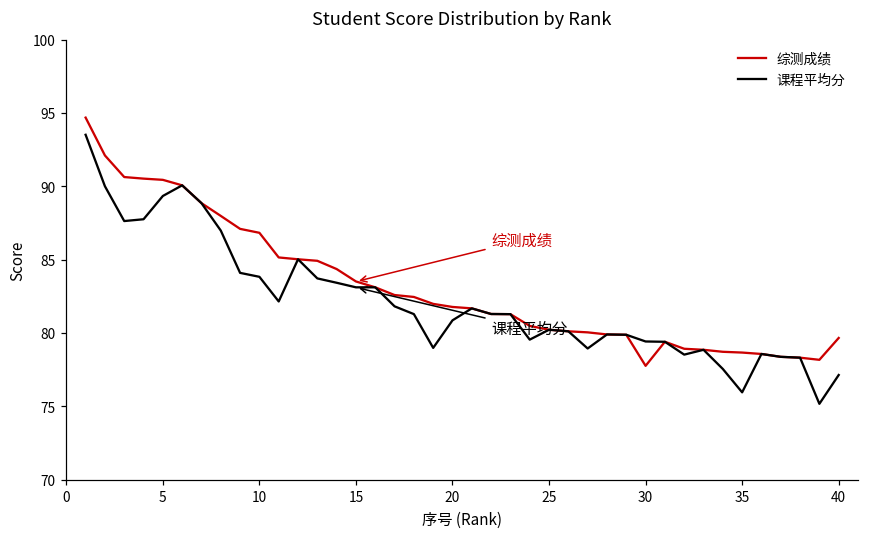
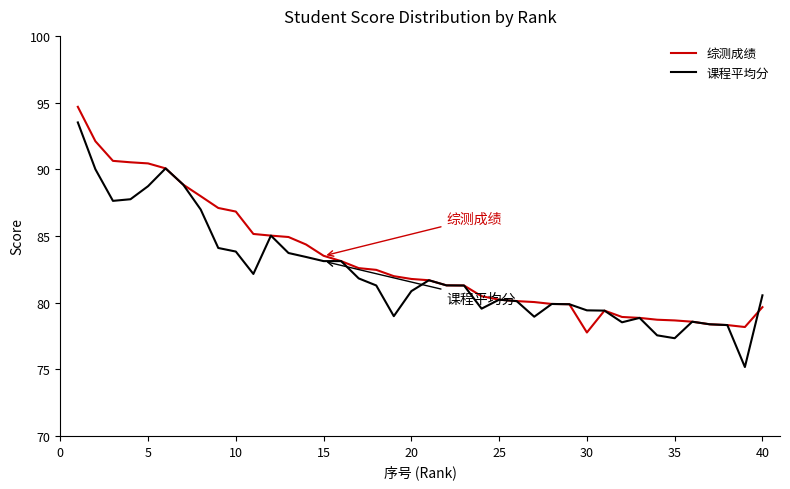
课程平均分, 5: 89.3 -> 88.7
课程平均分, 35: 75.9 -> 77.3
课程平均分, 40: 77.1 -> 80.5
